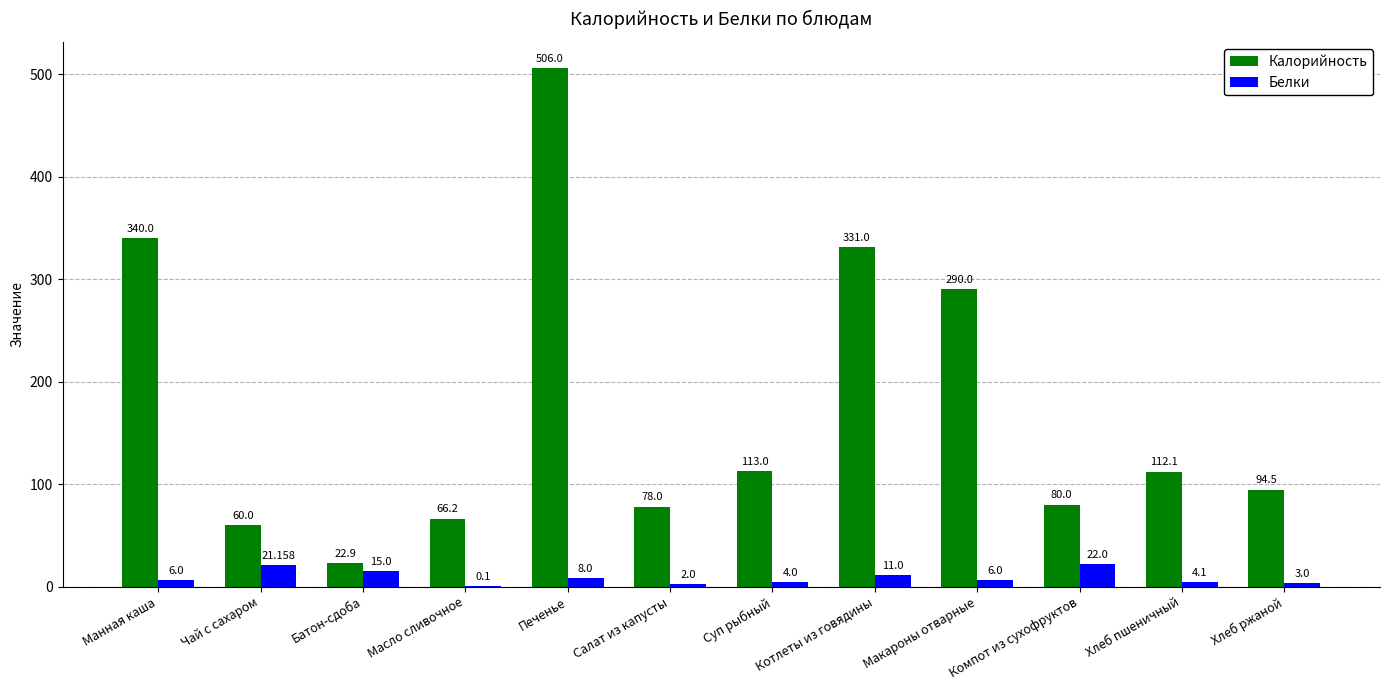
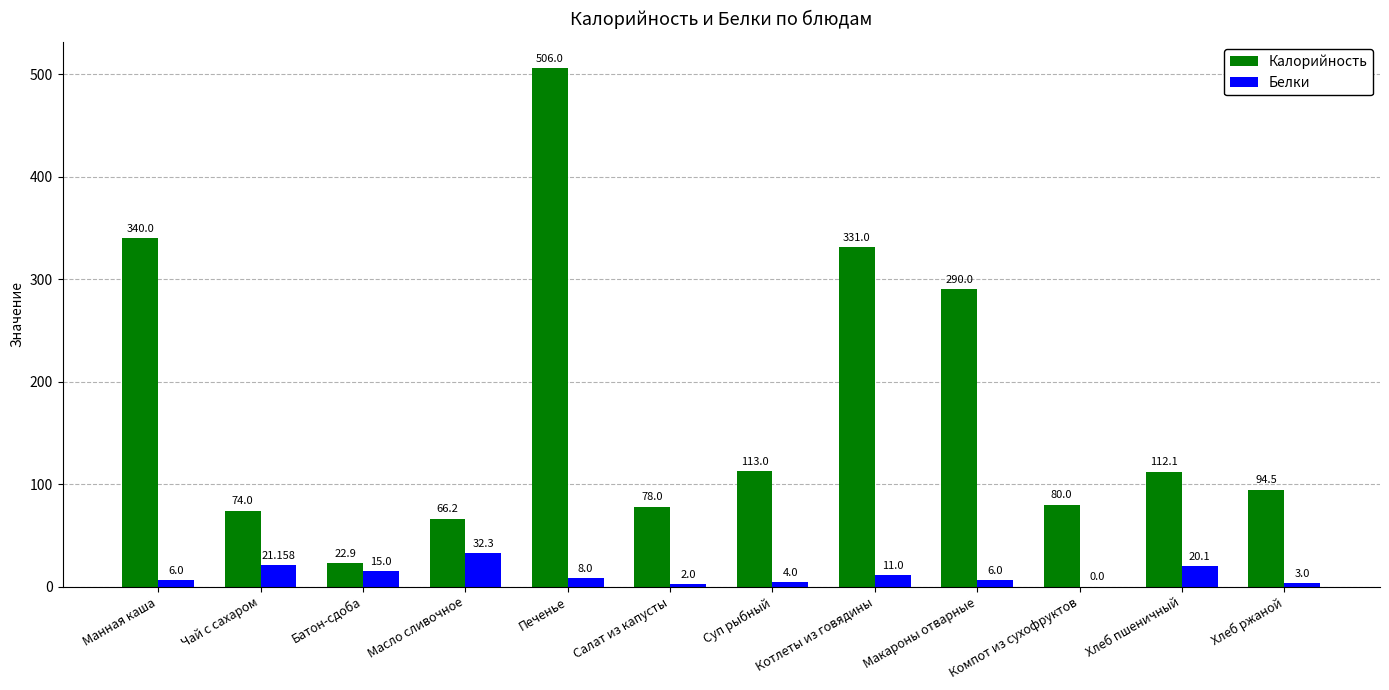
Калорийность, Чай с сахаром: 60.0 -> 74.0
Белки, Масло сливочное: 0.1 -> 32.3
Белки, Компот из сухофруктов: 22.0 -> 0.0
Белки, Хлеб пшеничный: 4.1 -> 20.1
